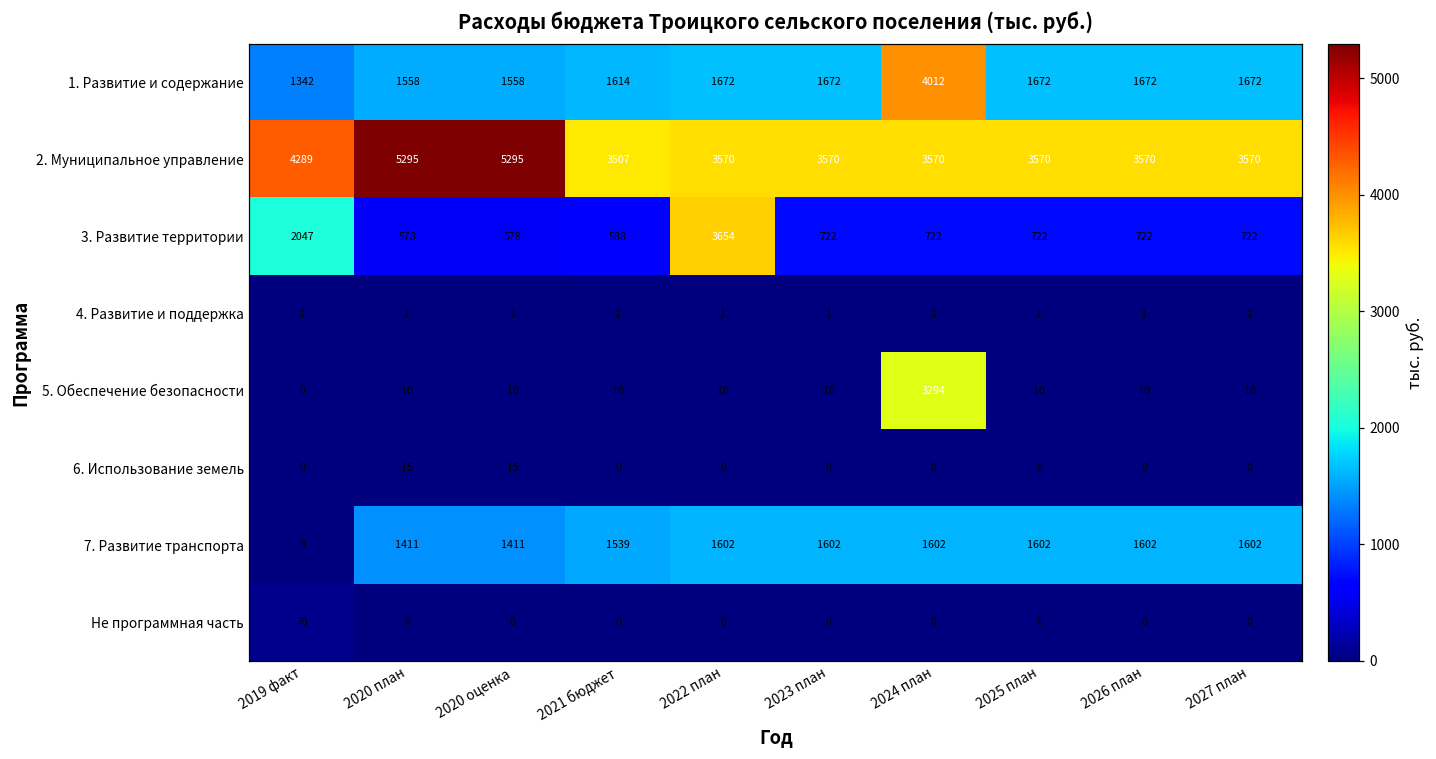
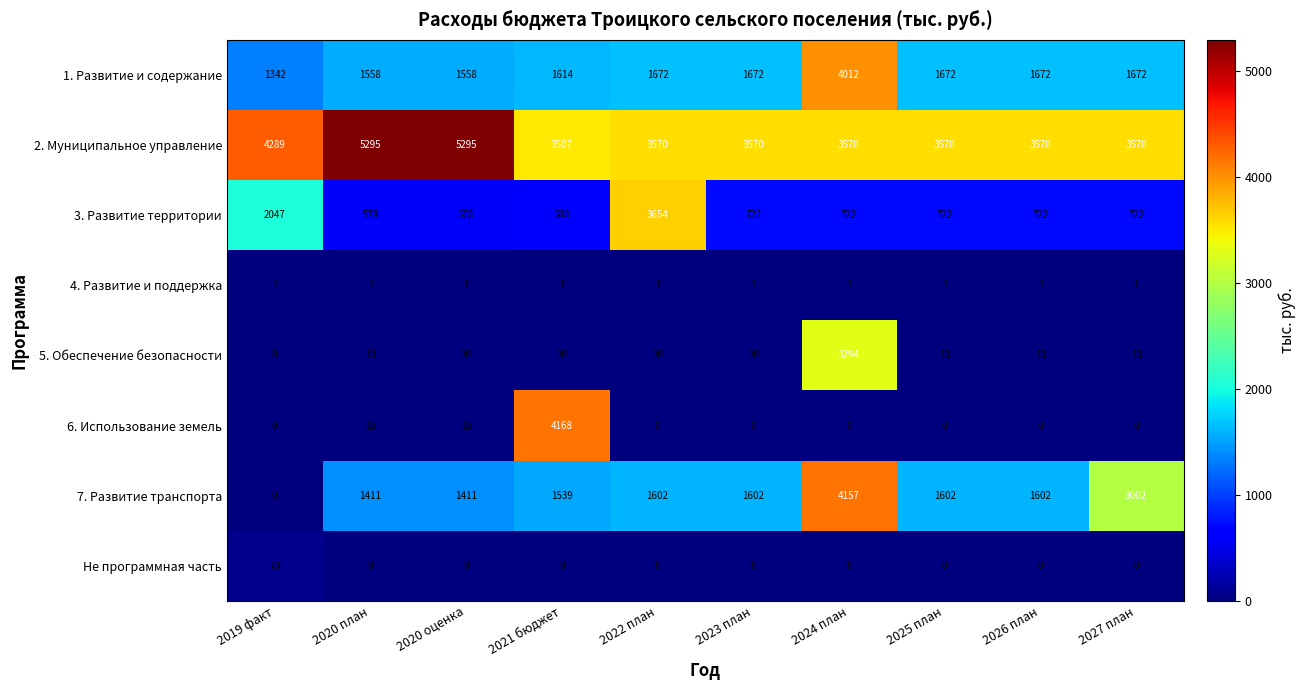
6. Использование земель, 2021 бюджет: 0 -> 4168
7. Развитие транспорта, 2024 план: 1602 -> 4157
7. Развитие транспорта, 2027 план: 1602 -> 3002
